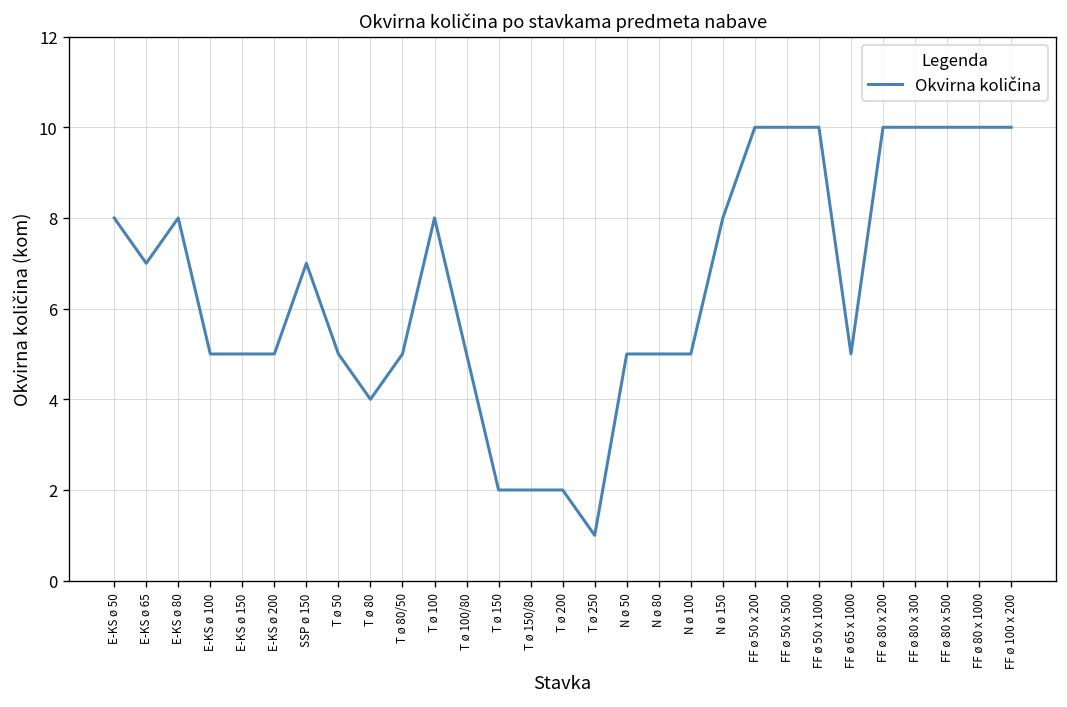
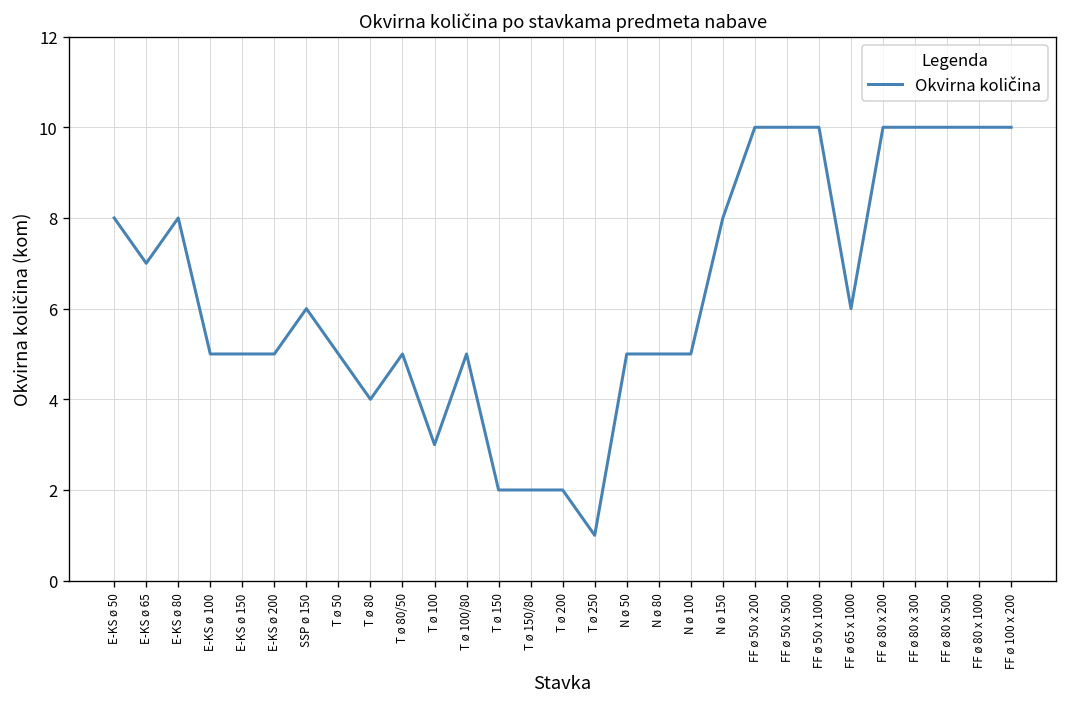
SSP ø 150: 7 -> 6
T ø 100: 8 -> 3
FF ø 65 x 1000: 5 -> 6
